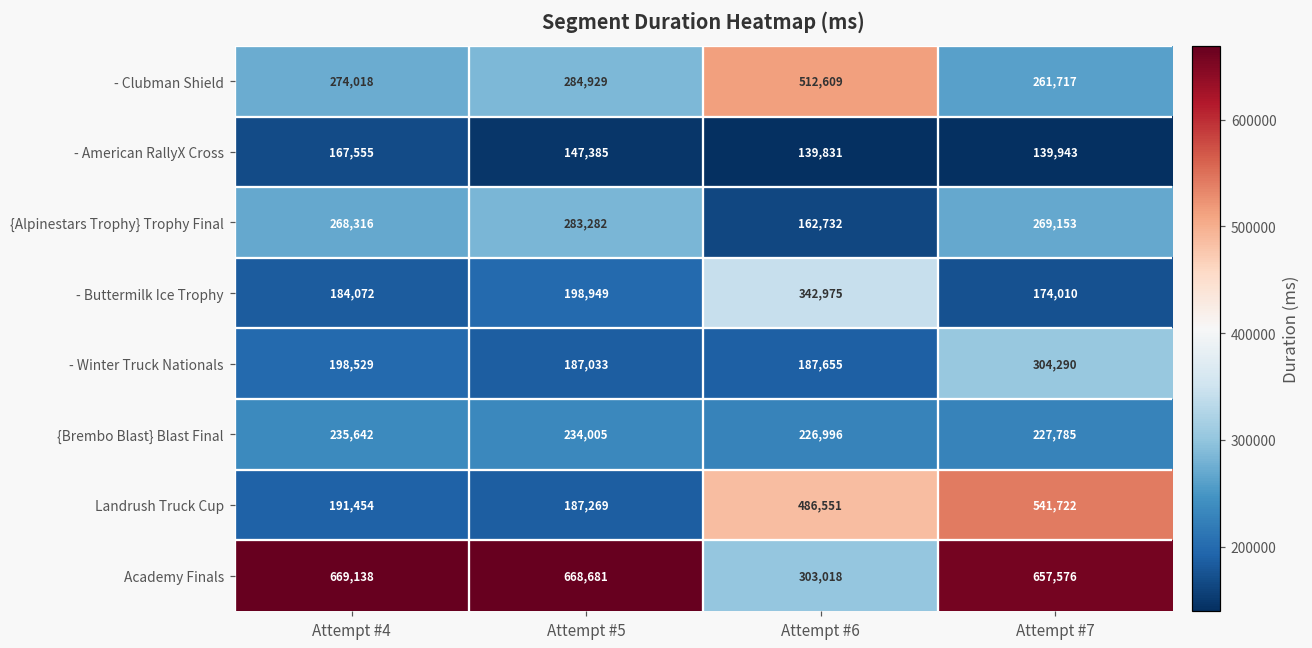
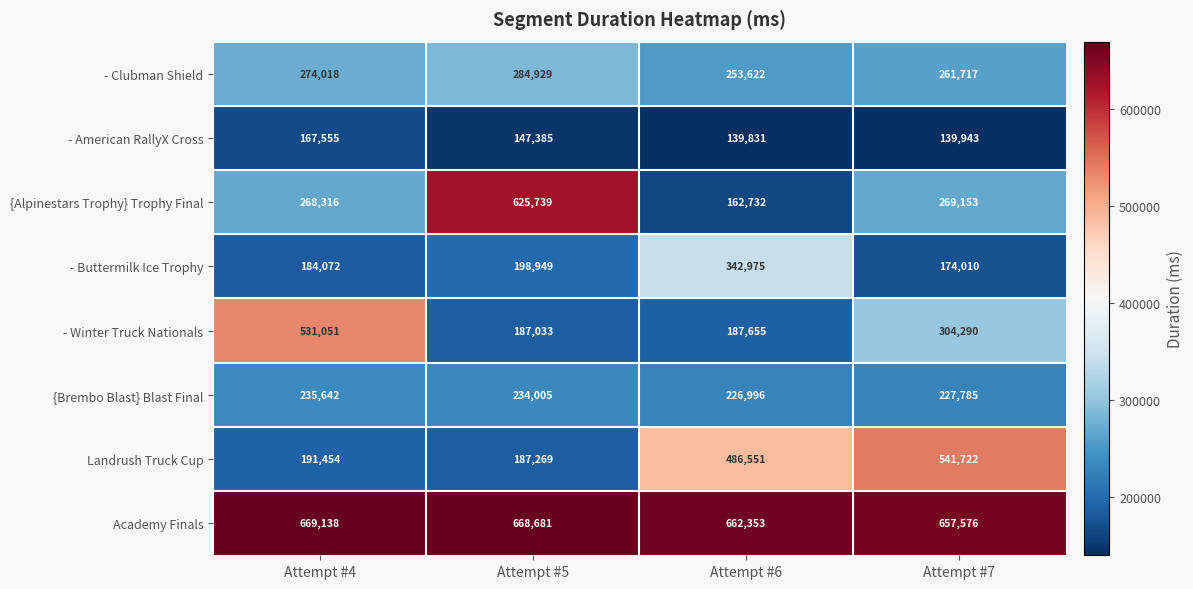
- Clubman Shield, Attempt #6: 512,609 -> 253,622
{Alpinestars Trophy} Trophy Final, Attempt #5: 283,282 -> 625,739
- Winter Truck Nationals, Attempt #4: 198,529 -> 531,051
Academy Finals, Attempt #6: 303,018 -> 662,353
